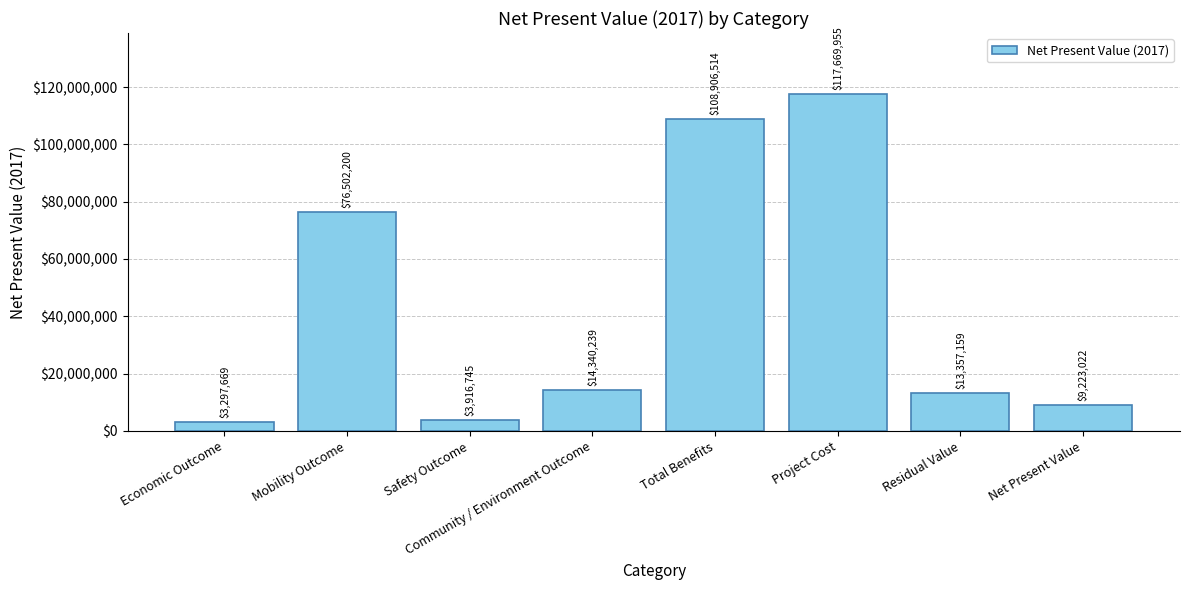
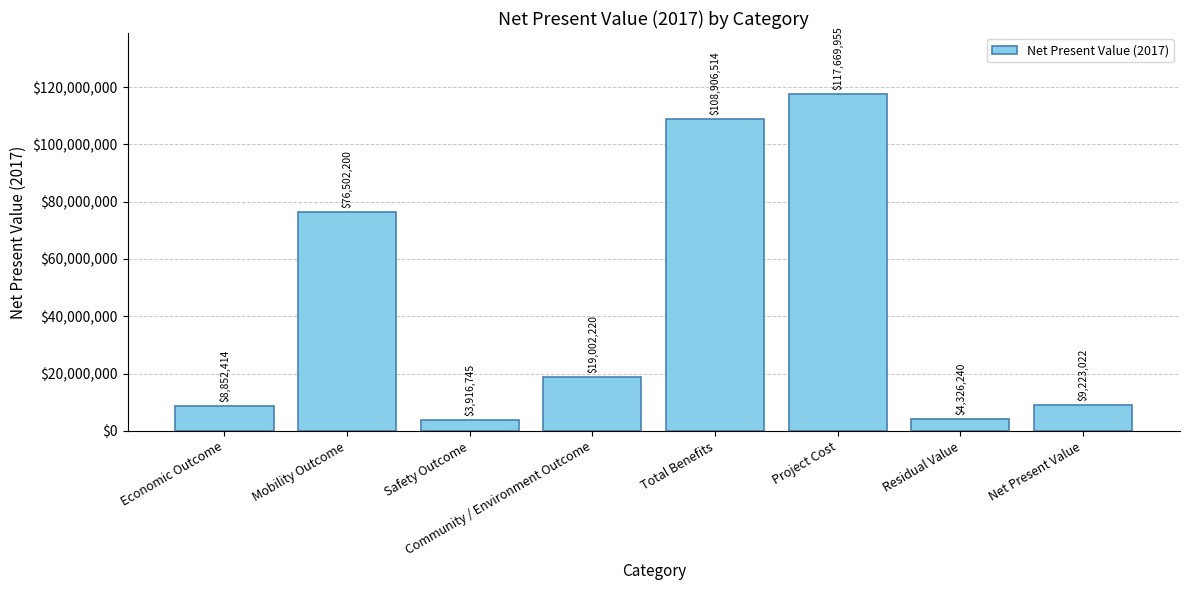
Economic Outcome: $3,297,669 -> $8,852,414
Community / Environment Outcome: $14,340,239 -> $19,002,220
Residual Value: $13,357,159 -> $4,326,240
